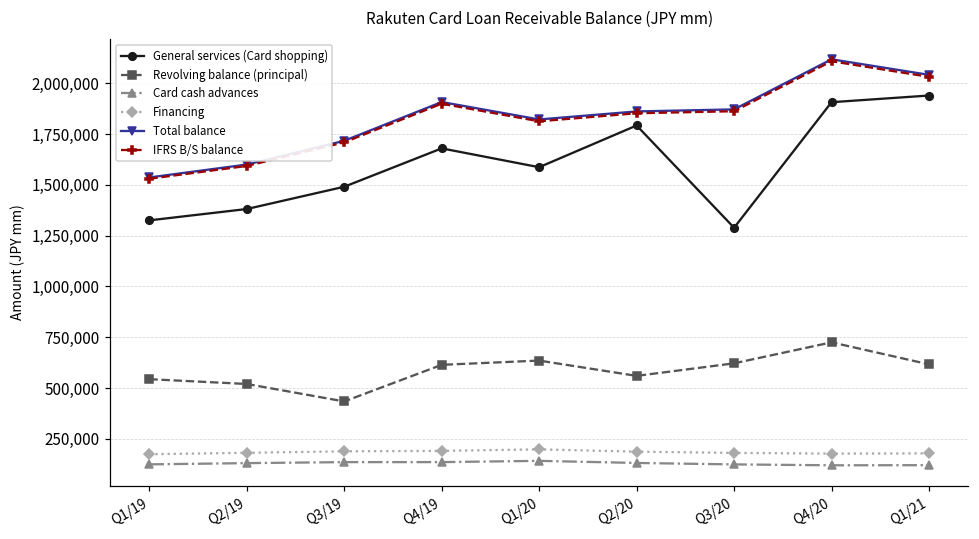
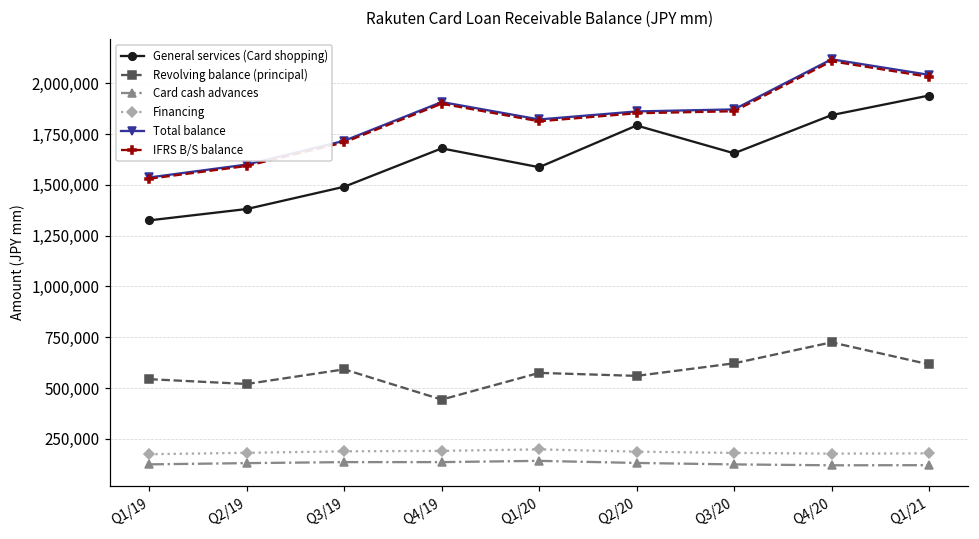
Revolving balance (principal), Q3/19: 430,000 -> 590,000
Revolving balance (principal), Q4/19: 610,000 -> 440,000
Revolving balance (principal), Q1/20: 630,000 -> 570,000
General services (Card shopping), Q3/20: 1,290,000 -> 1,660,000
General services (Card shopping), Q4/20: 1,910,000 -> 1,840,000
